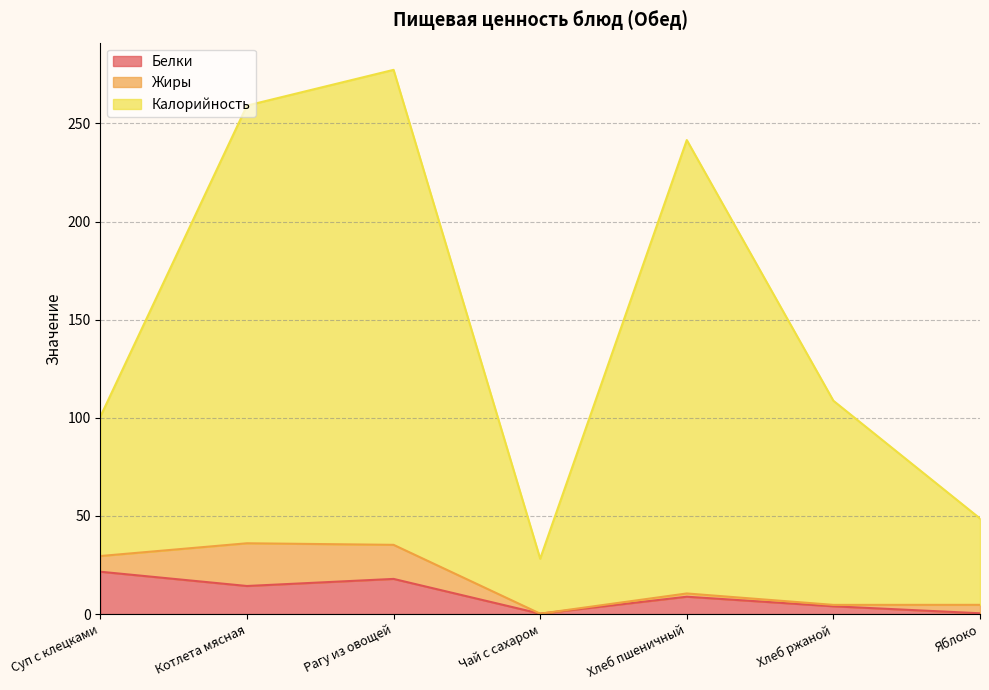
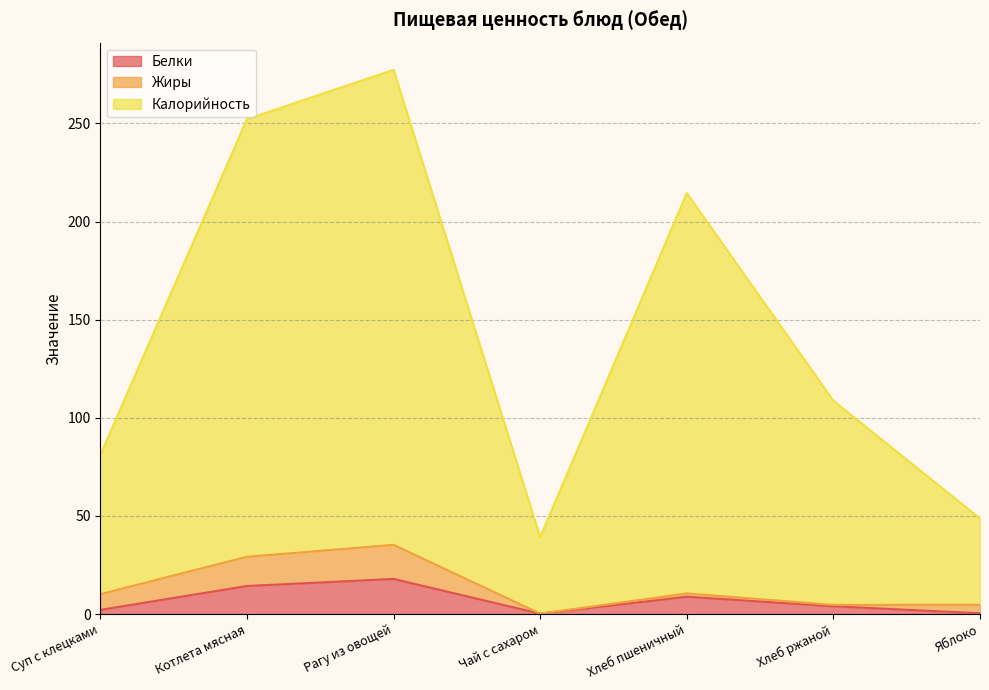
Белки, Суп с клецками: 22 -> 2
Жиры, Котлета мясная: 22 -> 15
Калорийность, Чай с сахаром: 28 -> 39
Калорийность, Хлеб пшеничный: 231 -> 204
